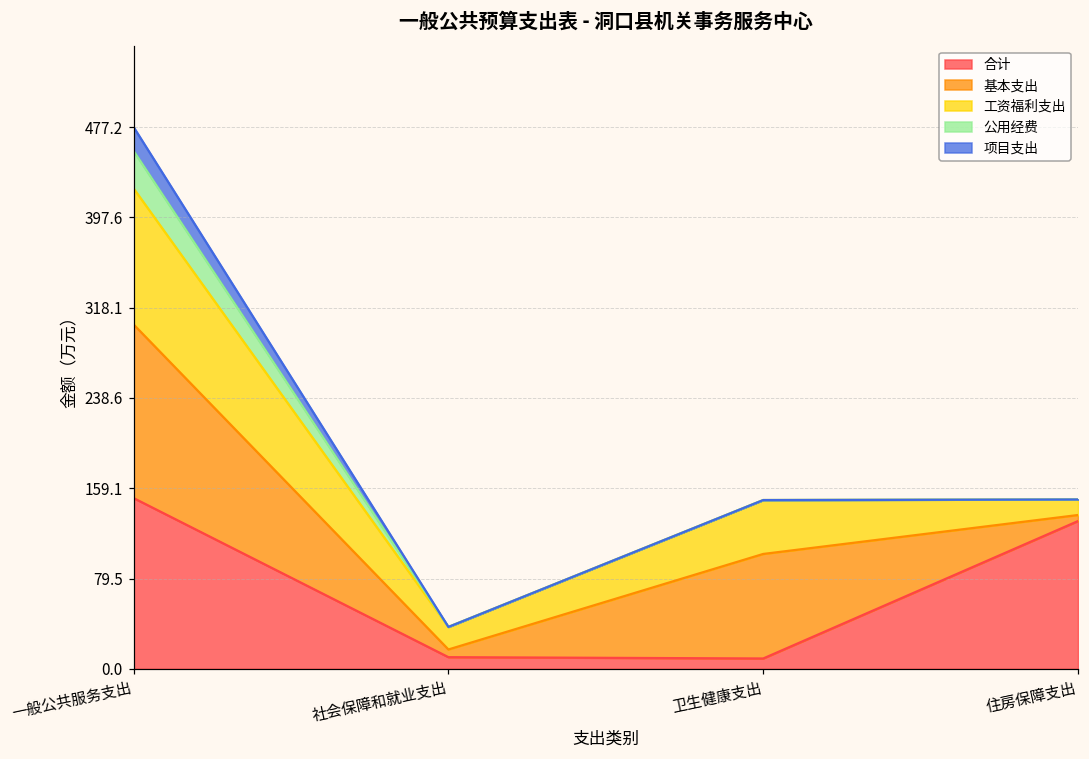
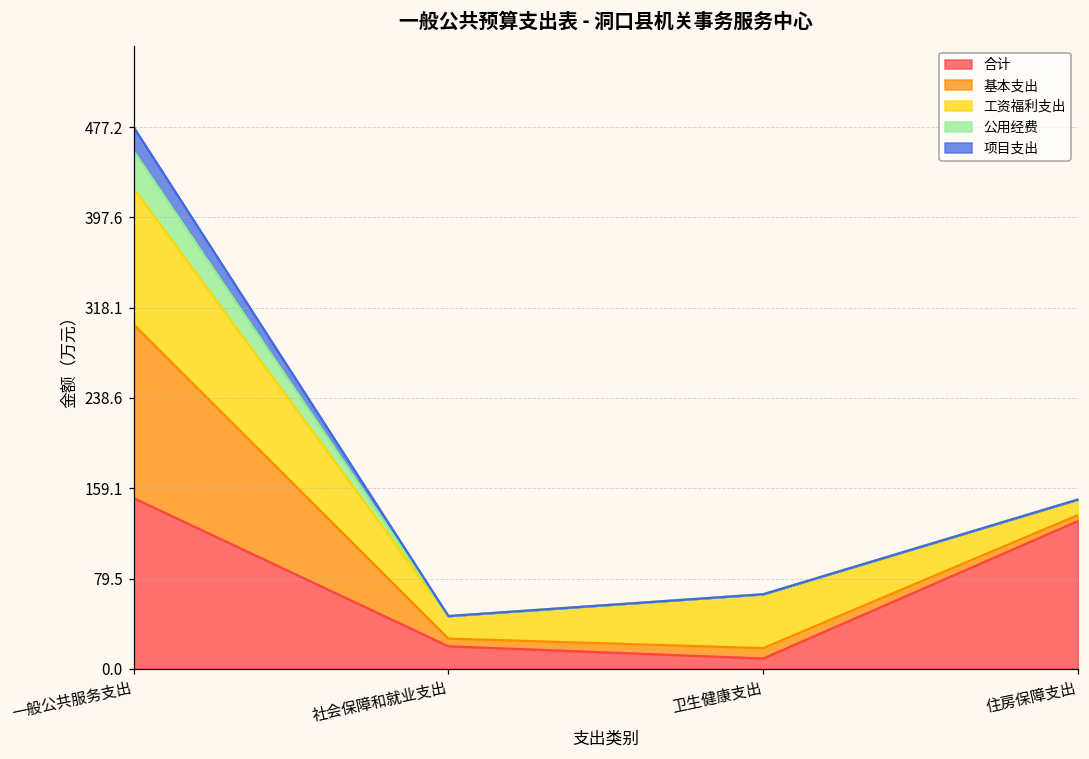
合计, 社会保障和就业支出: 10 -> 20
基本支出, 卫生健康支出: 92 -> 9
